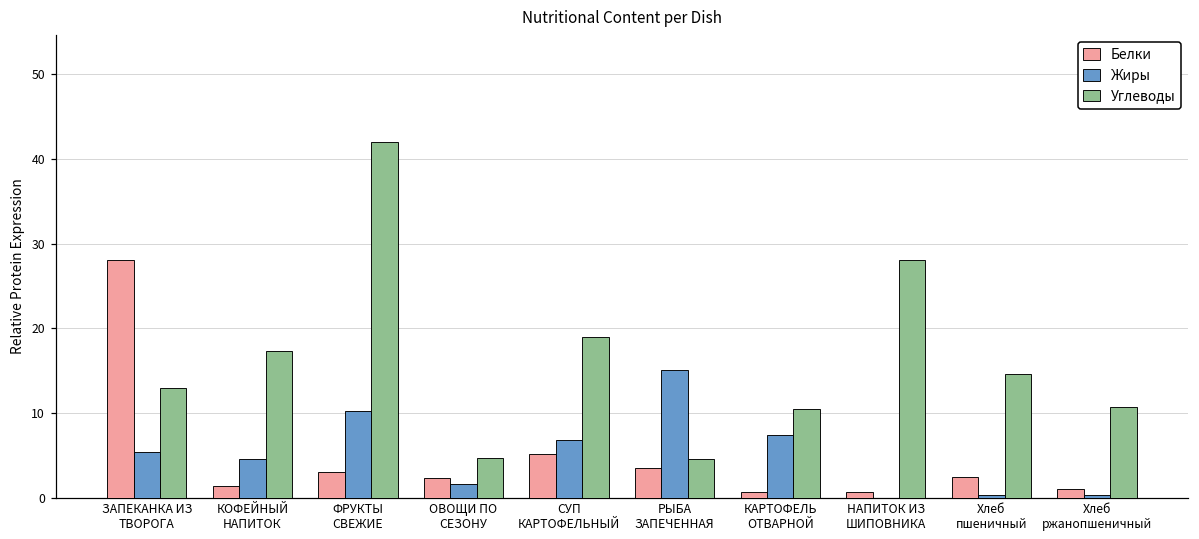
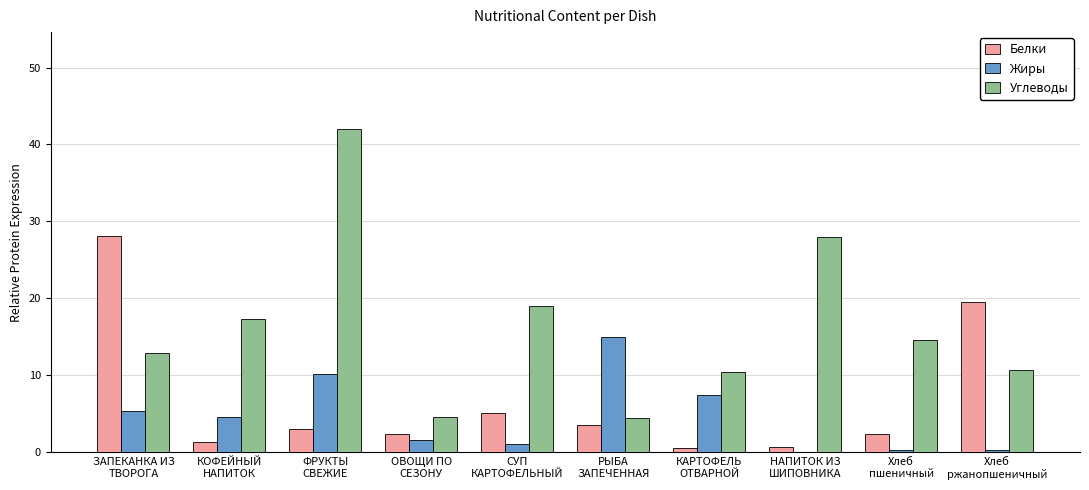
Жиры, СУП КАРТОФЕЛЬНЫЙ: 7 -> 1
Белки, Хлеб ржанопшеничный: 1 -> 20
